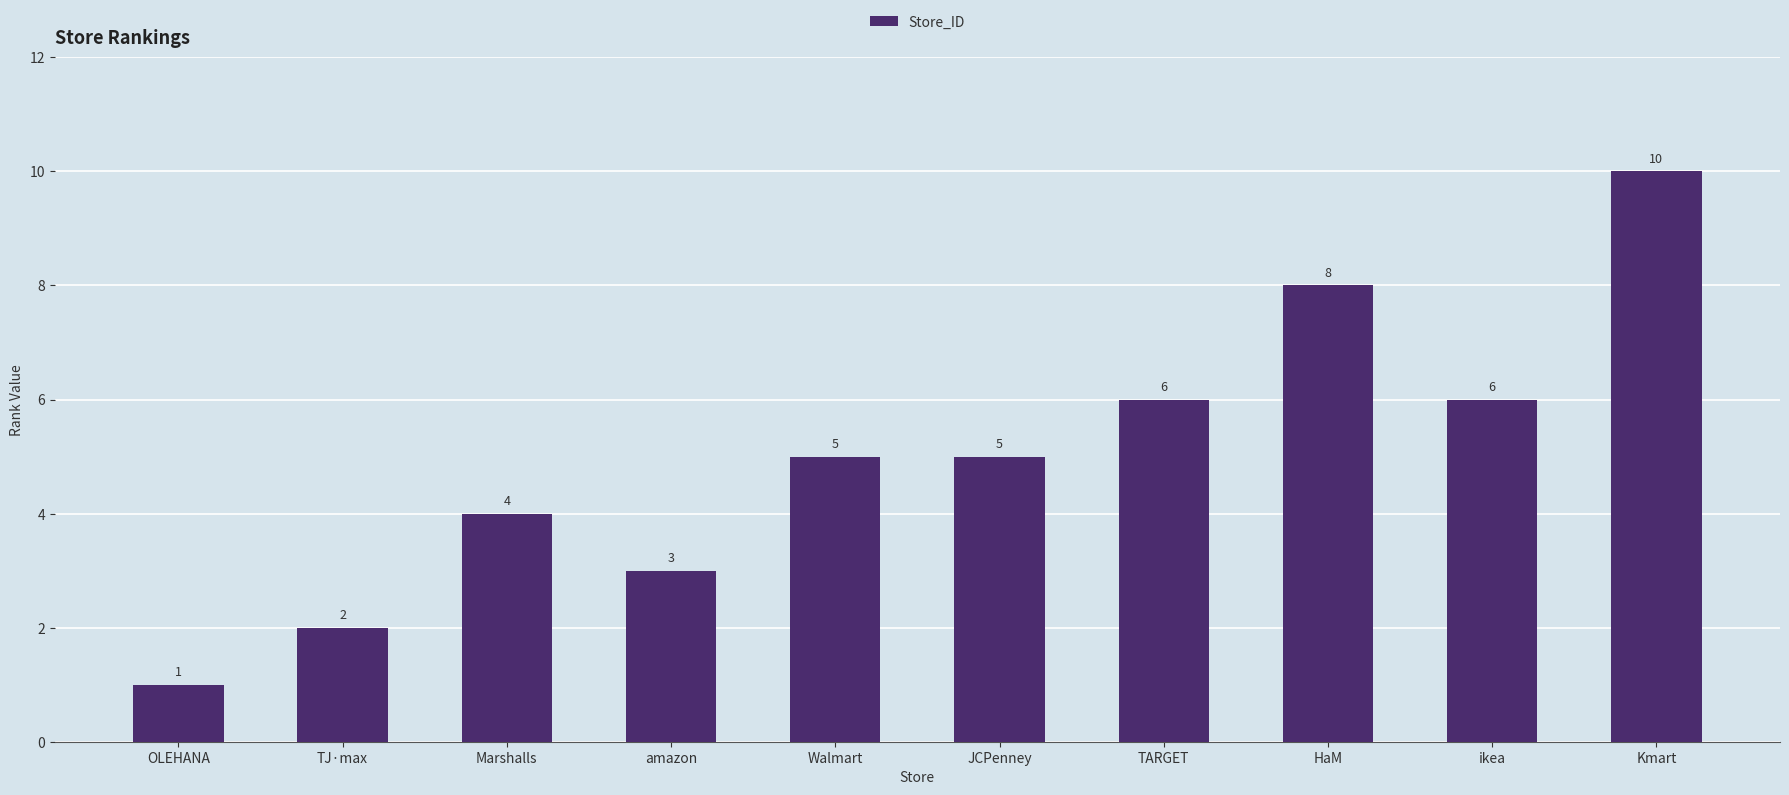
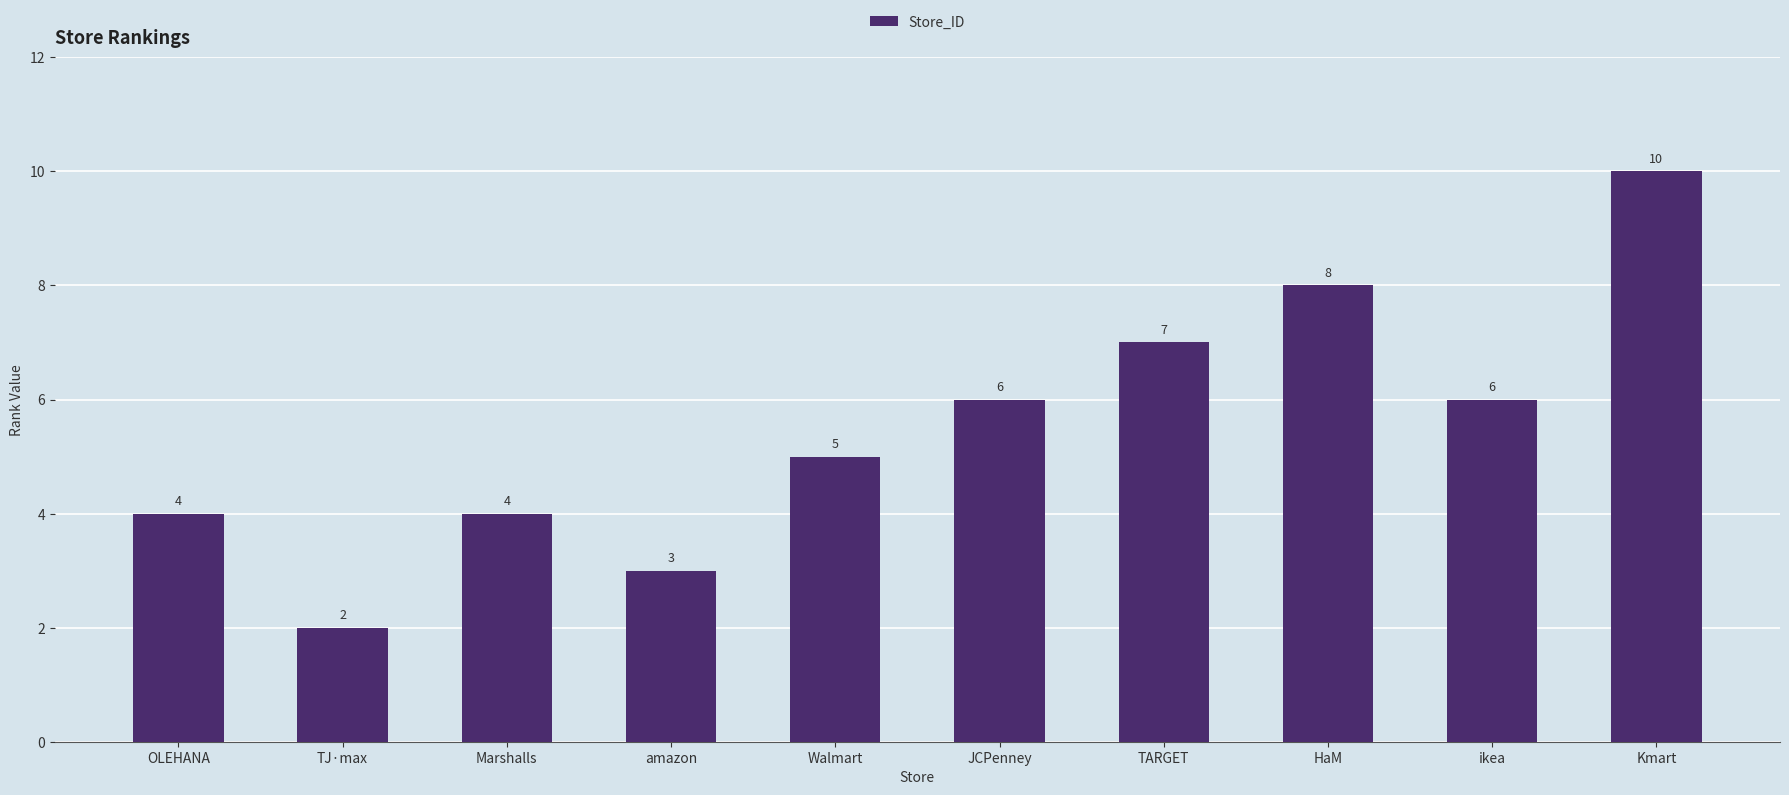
OLEHANA: 1 -> 4
JCPenney: 5 -> 6
TARGET: 6 -> 7
